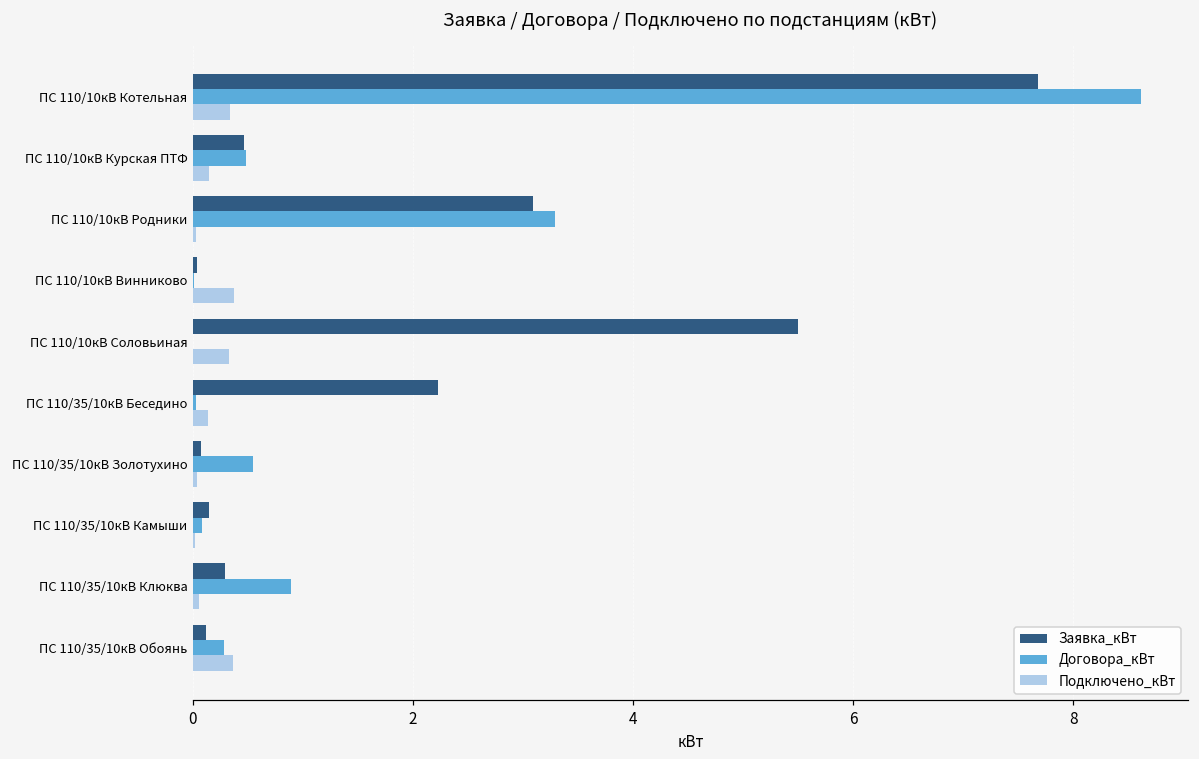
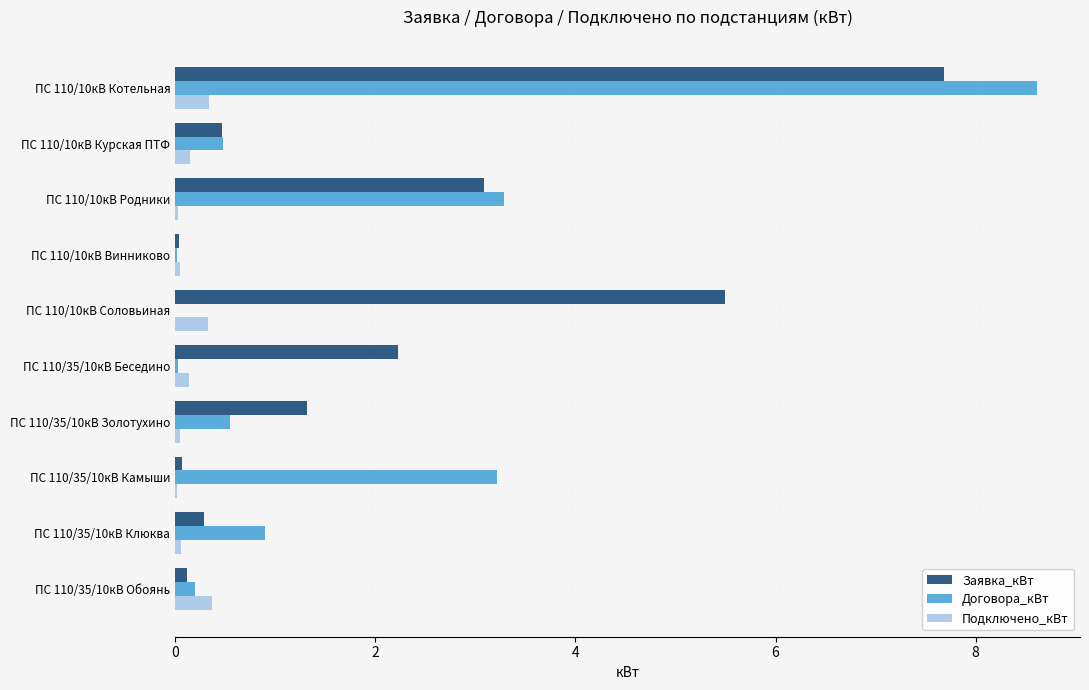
Подключено_кВт, ПС 110/10кВ Винниково: 0.38 -> 0.05
Заявка_кВт, ПС 110/35/10кВ Золотухино: 0.07 -> 1.32
Заявка_кВт, ПС 110/35/10кВ Камыши: 0.15 -> 0.06
Договора_кВт, ПС 110/35/10кВ Камыши: 0.08 -> 3.22
Договора_кВт, ПС 110/35/10кВ Обоянь: 0.28 -> 0.19
